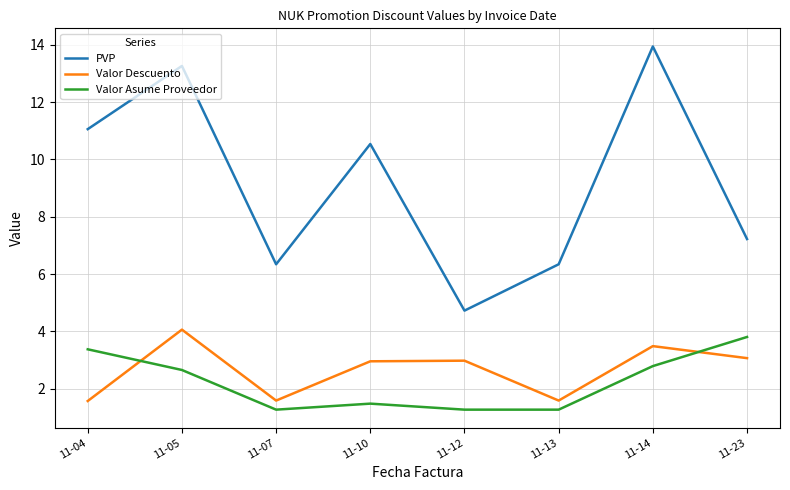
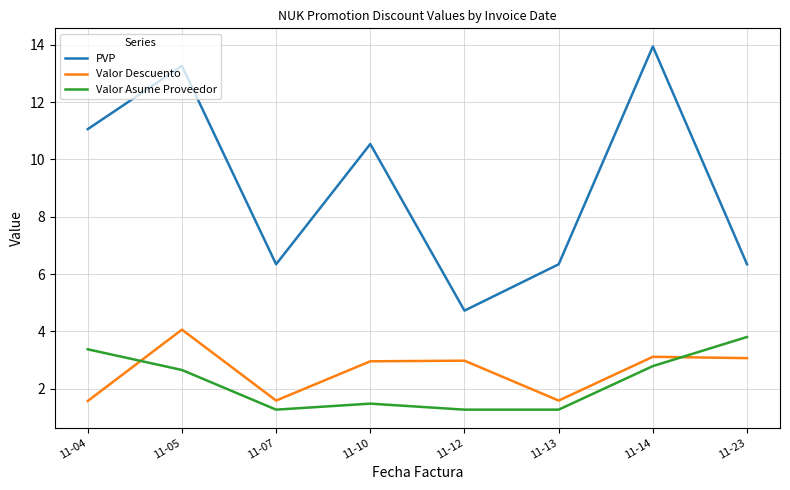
Valor Descuento, 11-14: 3.5 -> 3.1
PVP, 11-23: 7.2 -> 6.3
